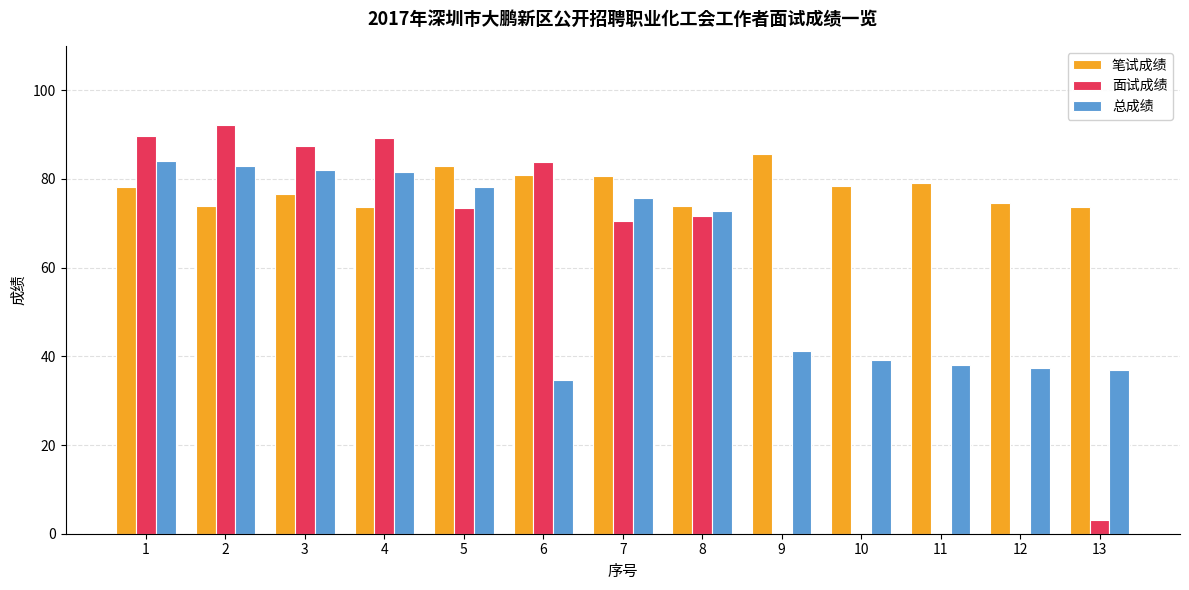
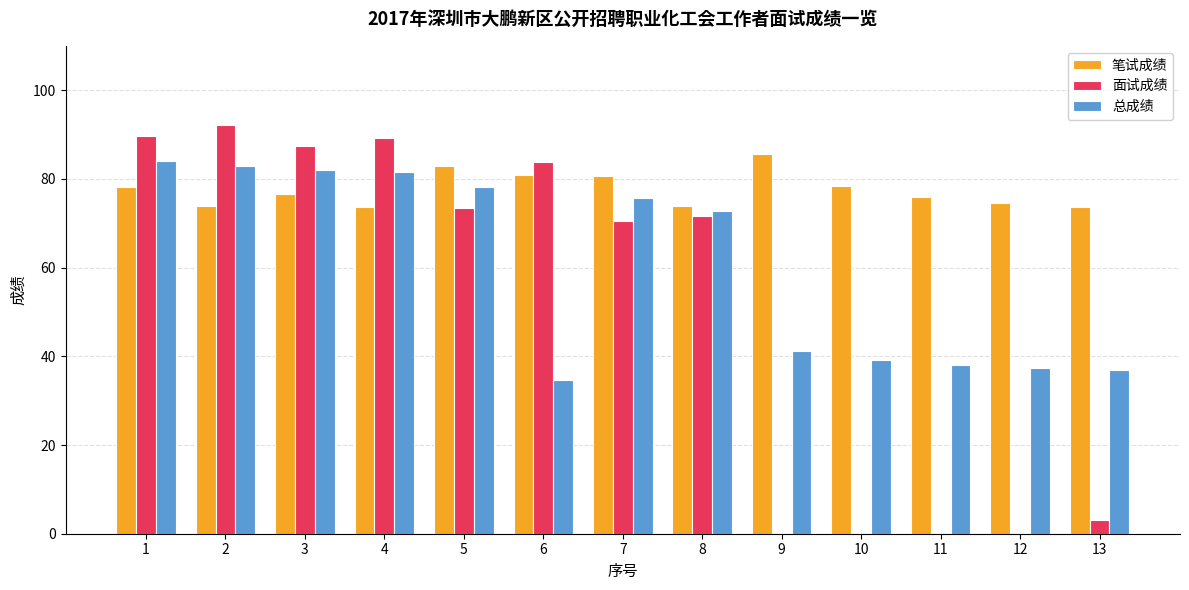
笔试成绩, 11: 79 -> 76
